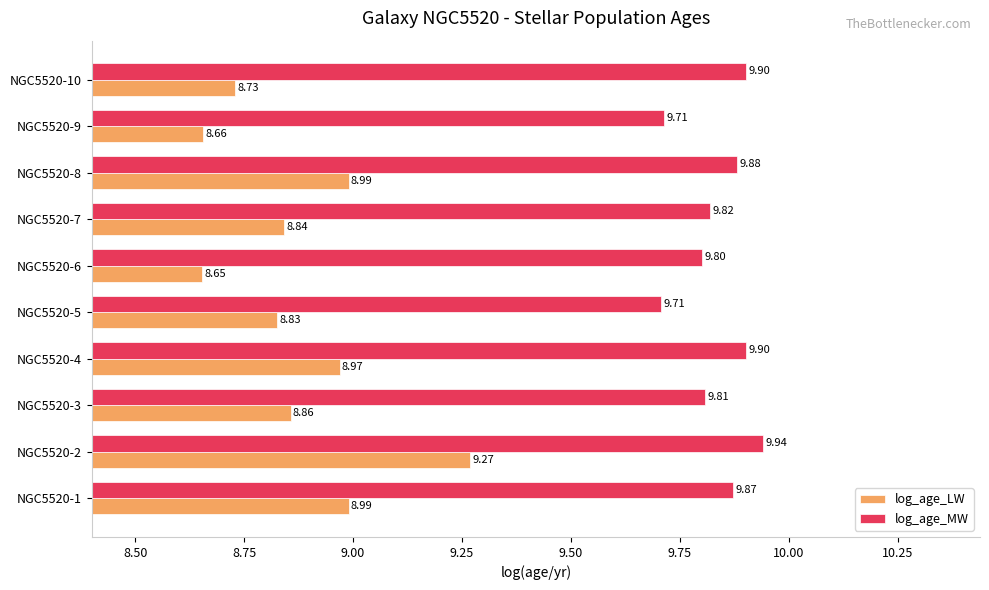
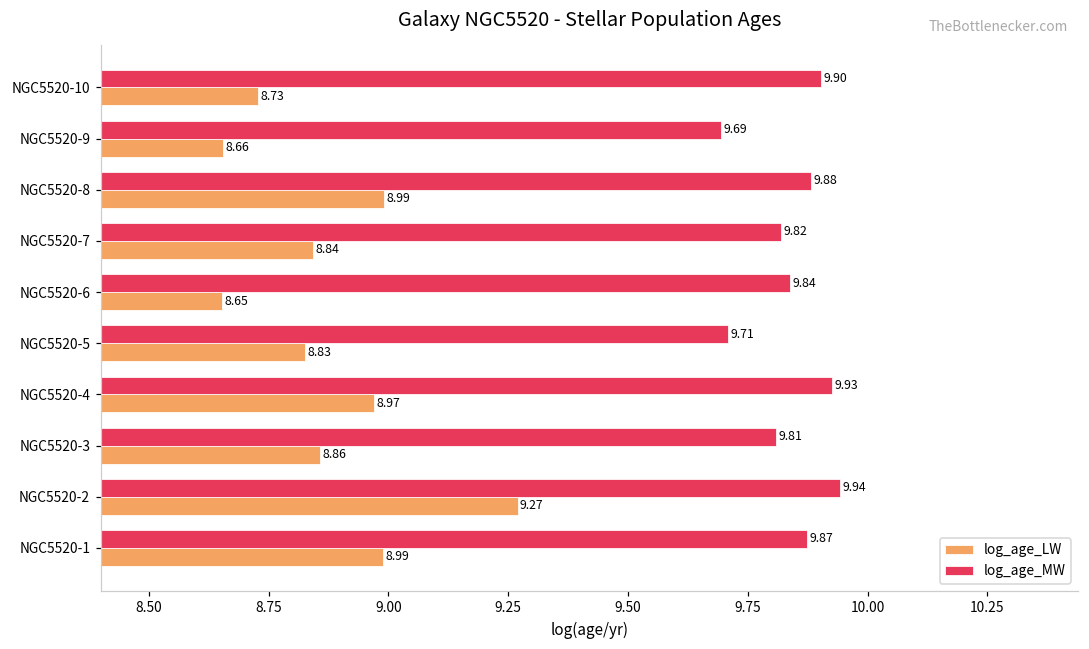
log_age_MW, NGC5520-9: 9.71 -> 9.69
log_age_MW, NGC5520-6: 9.80 -> 9.84
log_age_MW, NGC5520-4: 9.90 -> 9.93
